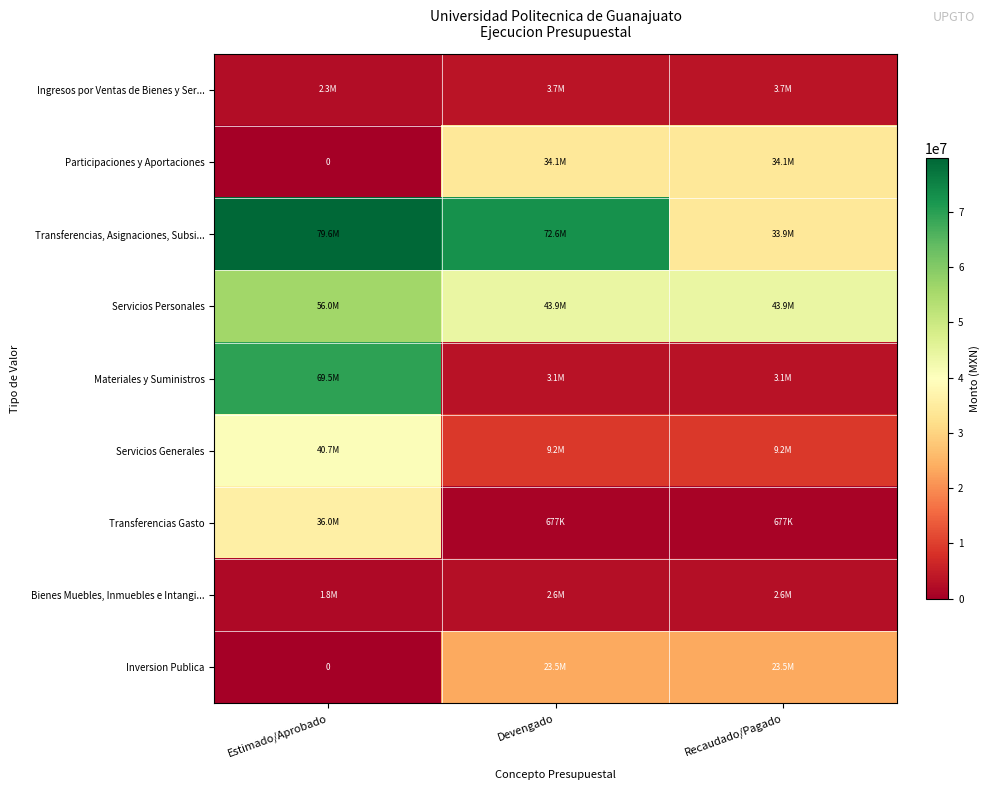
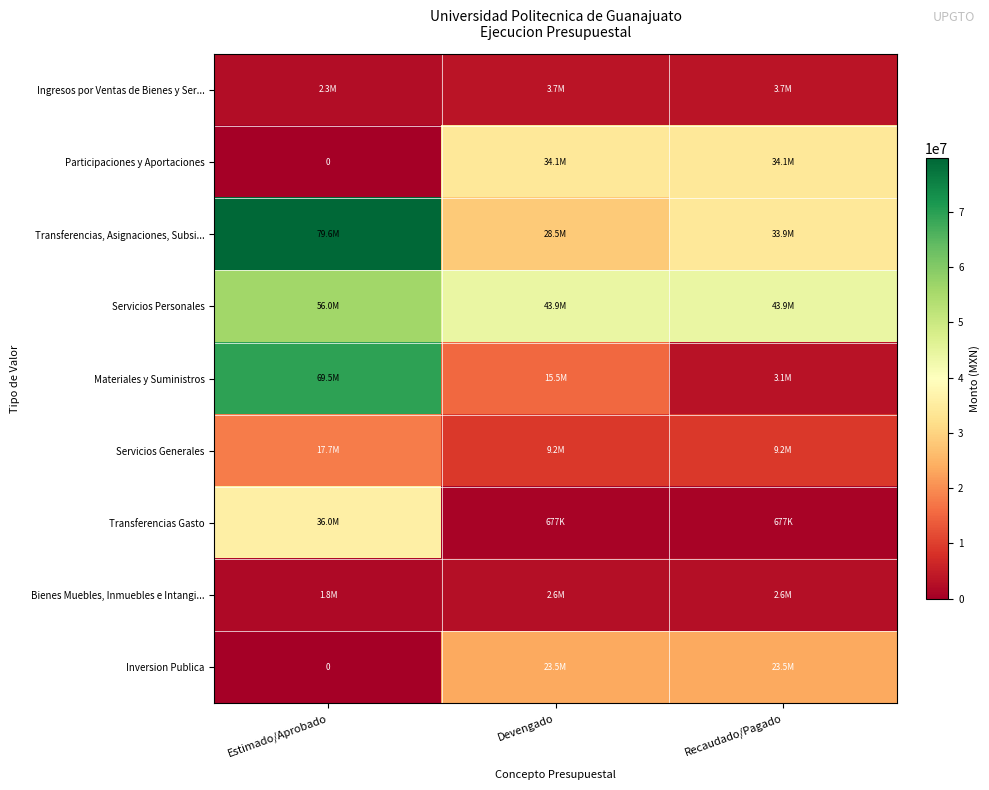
Transferencias, Asignaciones, Subsi..., Devengado: 72.6M -> 28.5M
Materiales y Suministros, Devengado: 3.1M -> 15.5M
Servicios Generales, Estimado/Aprobado: 40.7M -> 17.7M
